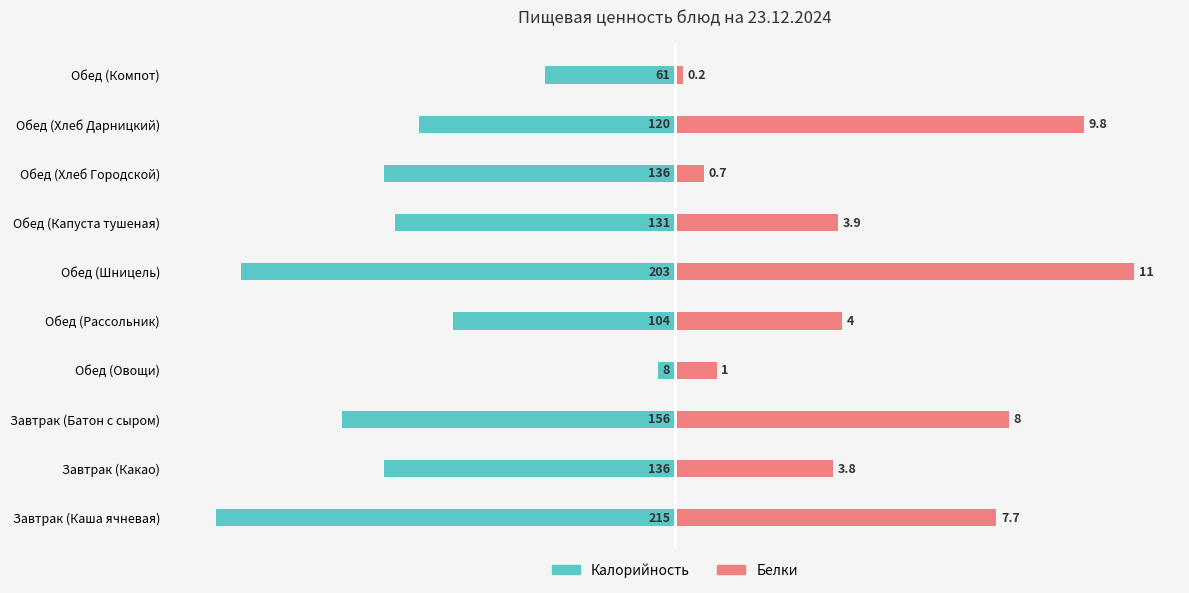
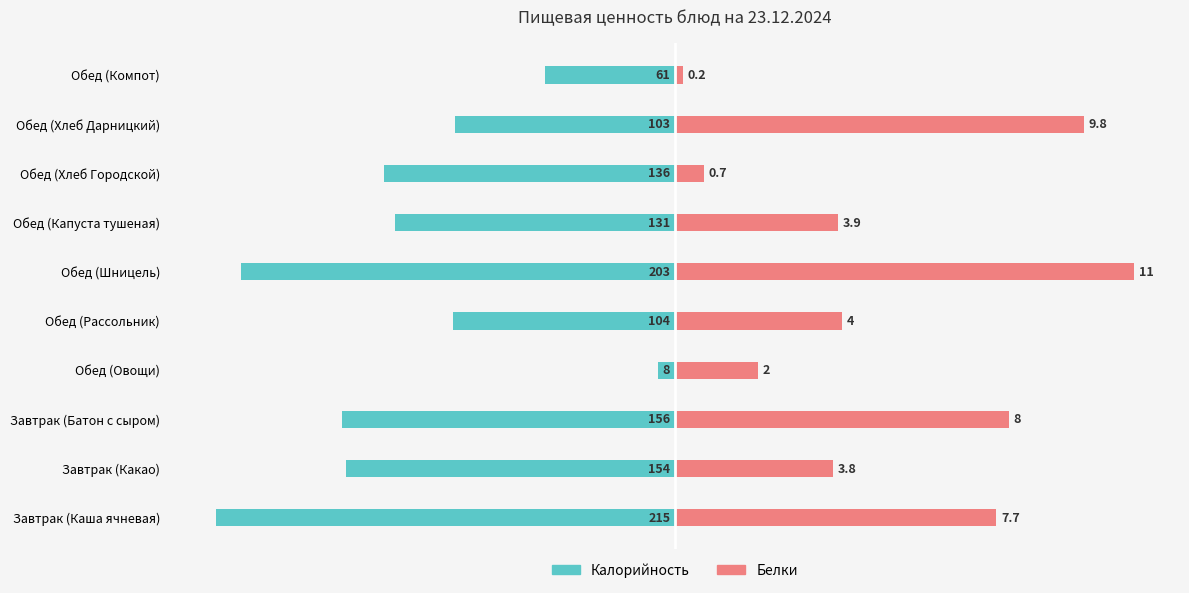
Калорийность, Обед (Хлеб Дарницкий): 120 -> 103
Белки, Обед (Овощи): 1 -> 2
Калорийность, Завтрак (Какао): 136 -> 154
